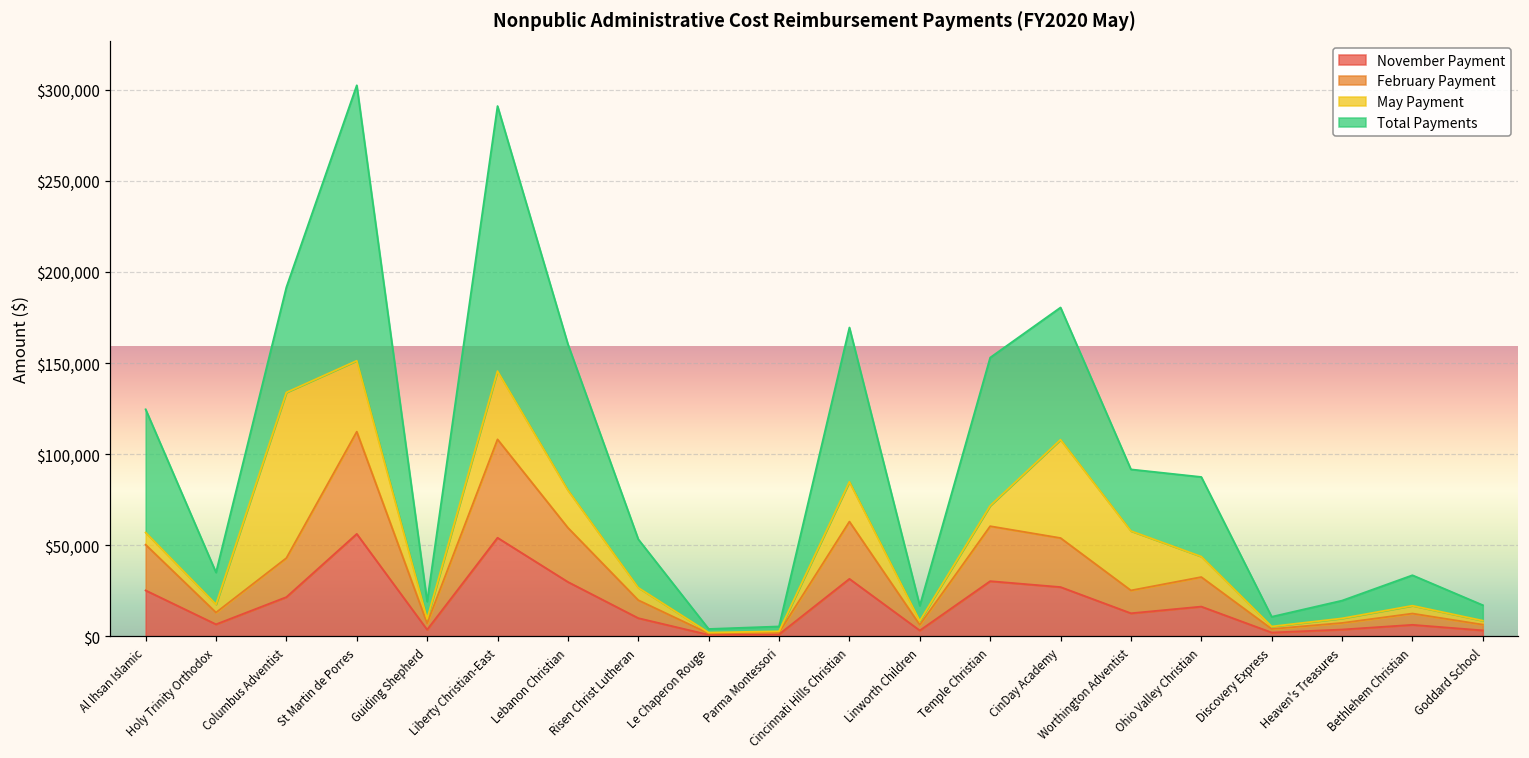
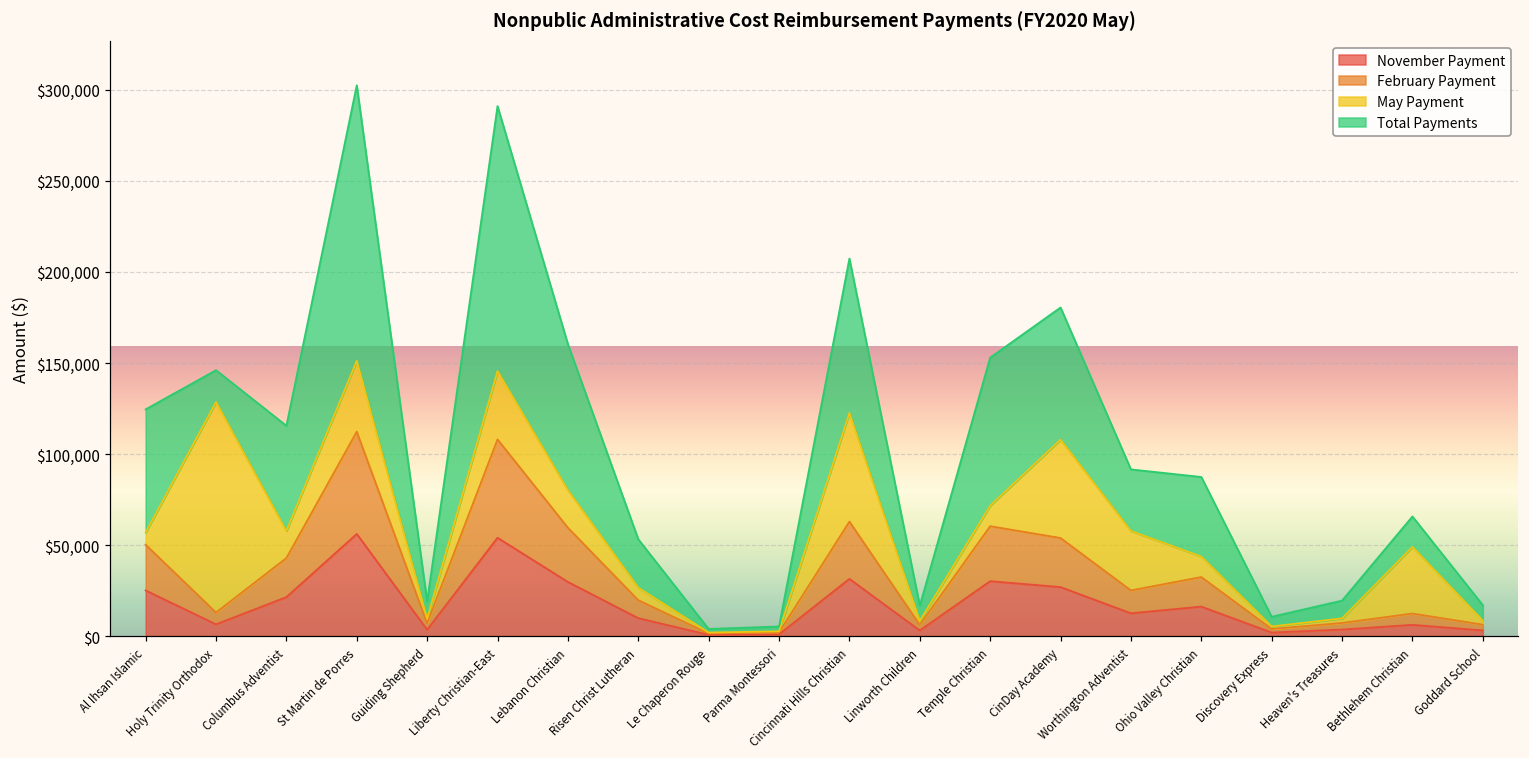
May Payment, Holy Trinity Orthodox: $5,000 -> $116,000
May Payment, Columbus Adventist: $91,000 -> $15,000
May Payment, Cincinnati Hills Christian: $22,000 -> $60,000
May Payment, Bethlehem Christian: $4,000 -> $37,000
